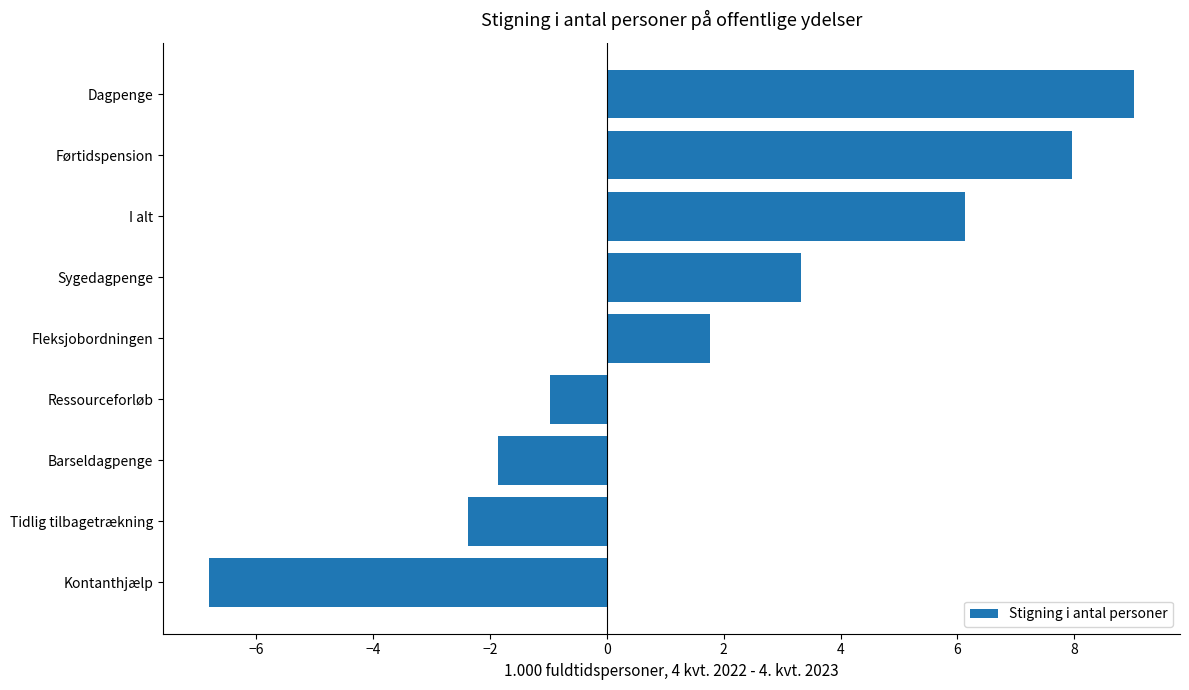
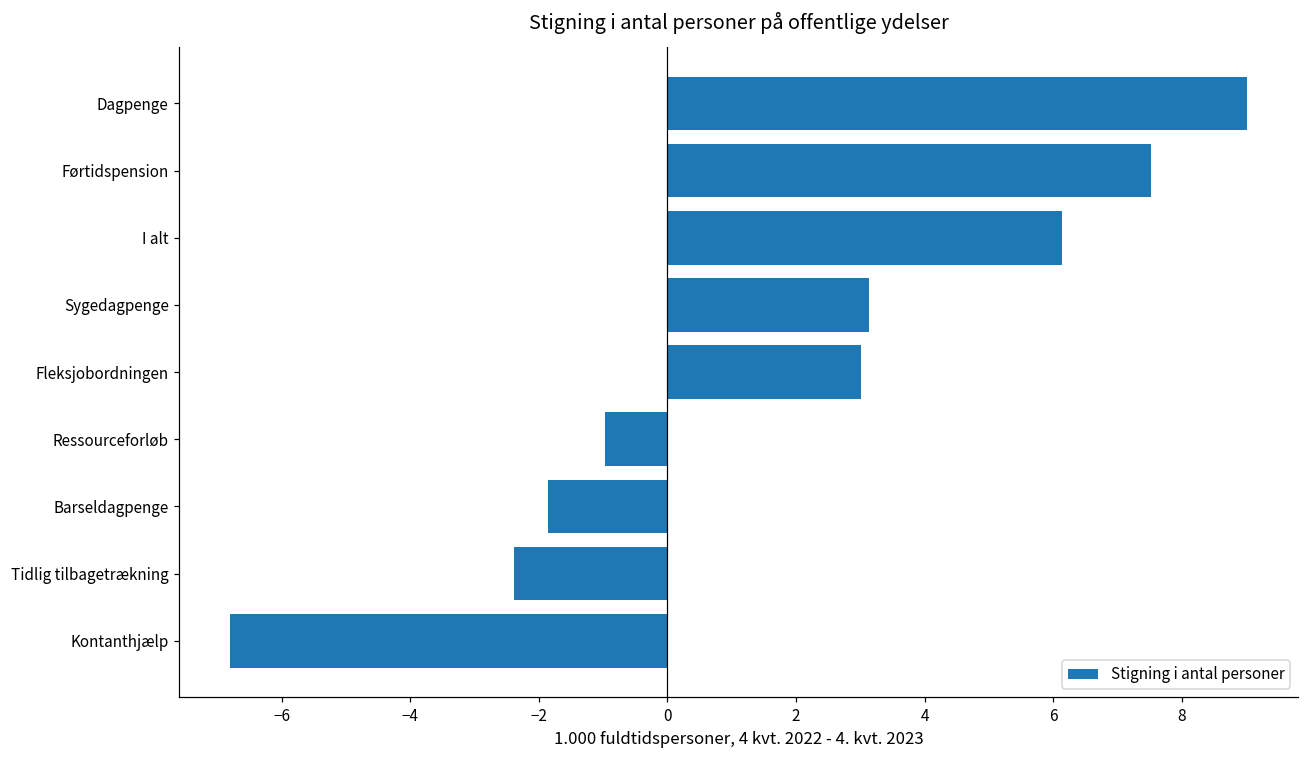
Førtidspension: 8.0 -> 7.5
Sygedagpenge: 3.3 -> 3.1
Fleksjobordningen: 1.8 -> 3.0
